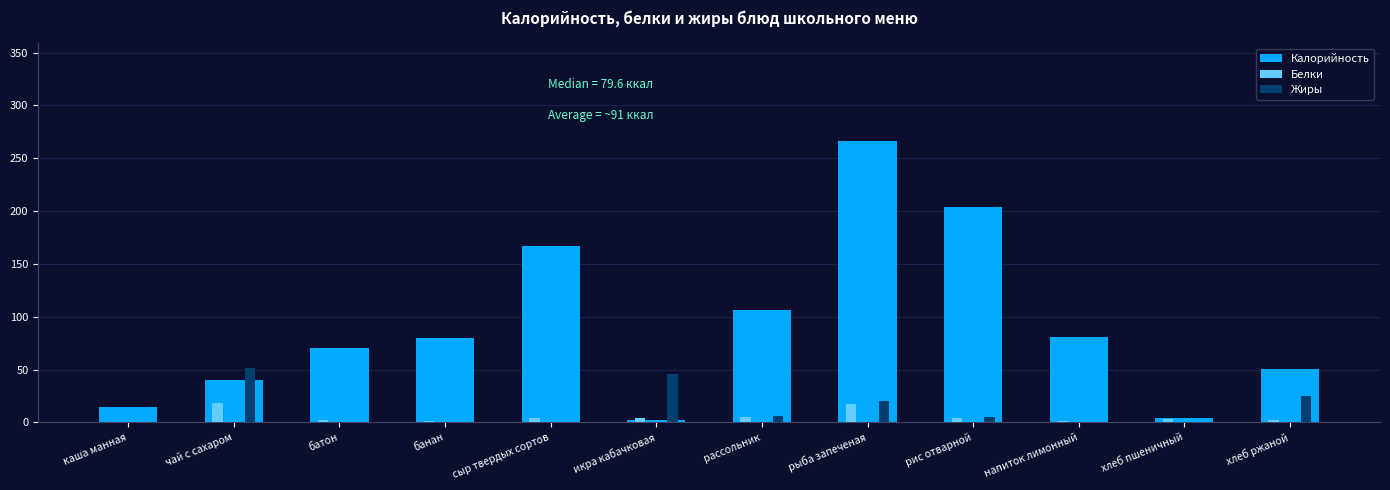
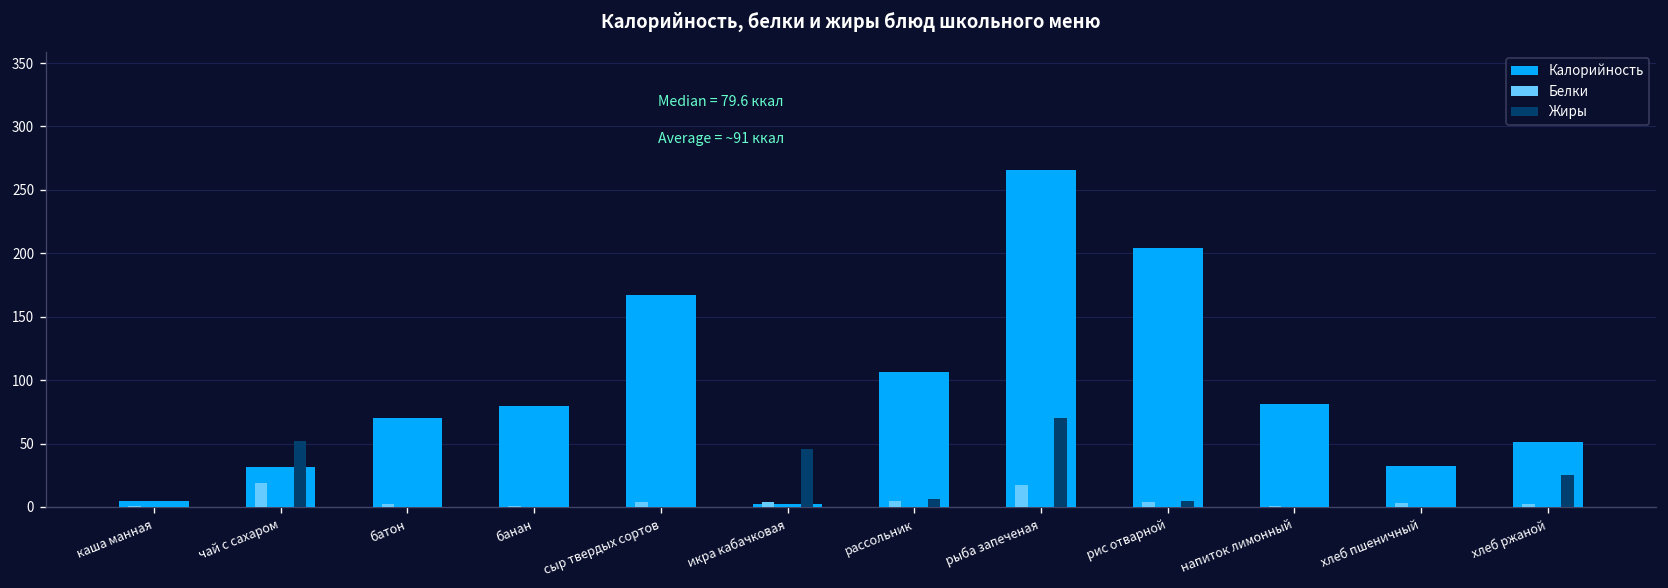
Калорийность, каша манная: 14 -> 4
Калорийность, чай с сахаром: 40 -> 32
Жиры, рыба запеченая: 20 -> 71
Калорийность, хлеб пшеничный: 5 -> 32
